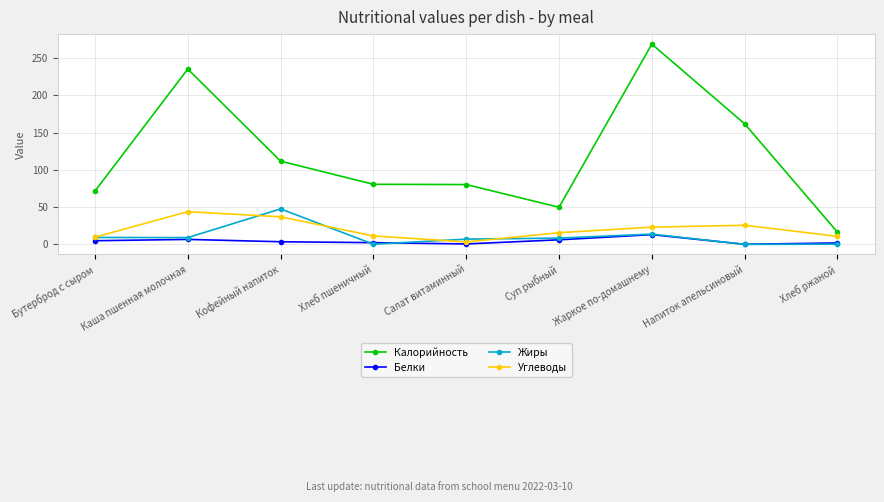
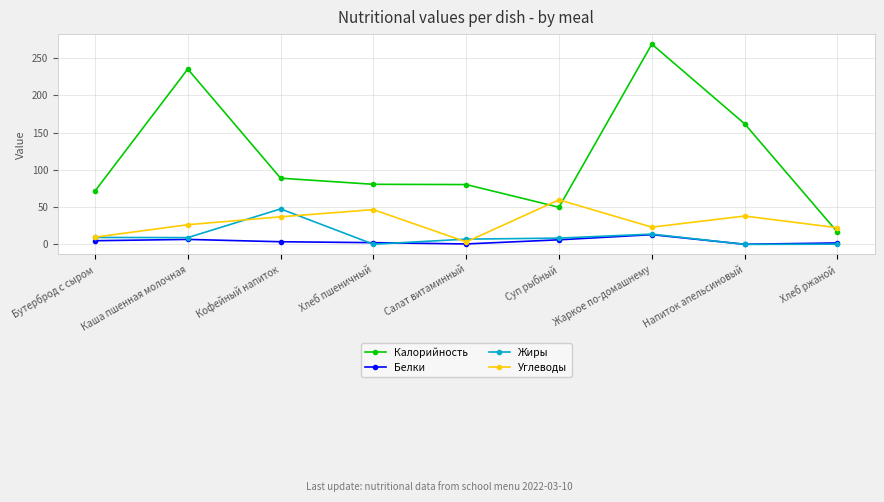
Углеводы, Каша пшенная молочная: 40 -> 30
Калорийность, Кофейный напиток: 110 -> 90
Углеводы, Хлеб пшеничный: 10 -> 50
Углеводы, Суп рыбный: 20 -> 60
Углеводы, Напиток апельсиновый: 30 -> 40
Углеводы, Хлеб ржаной: 10 -> 20
